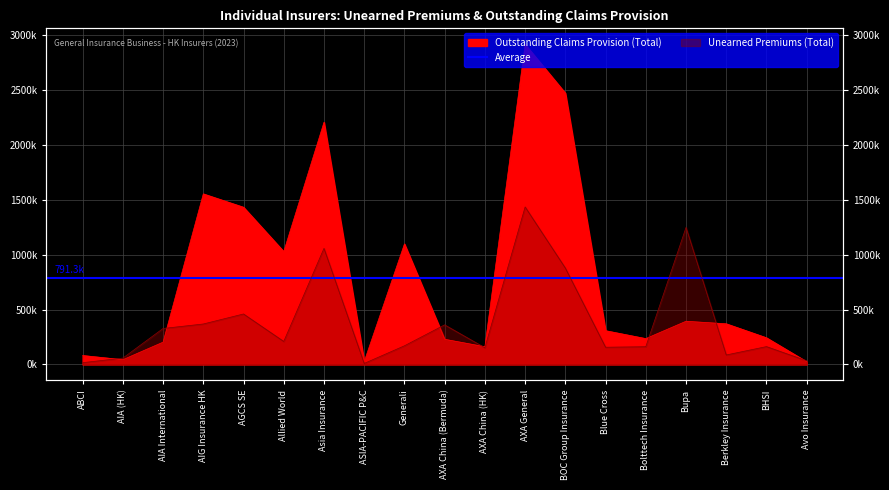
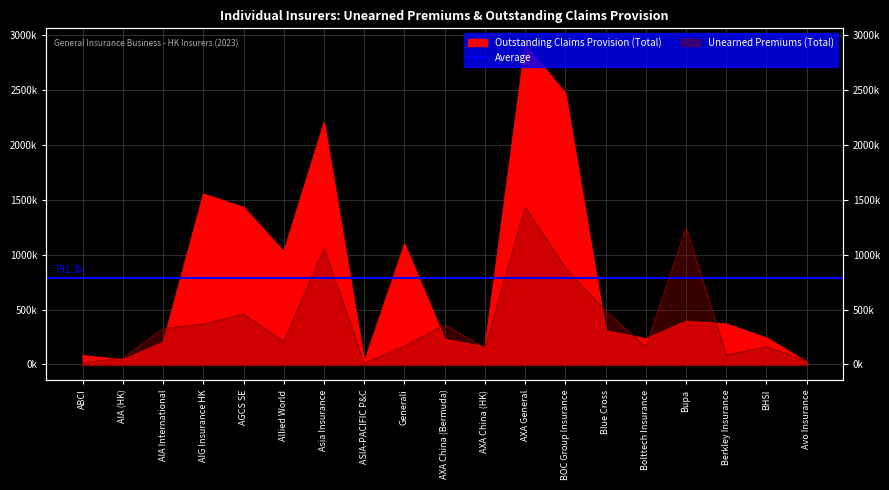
Unearned Premiums (Total), Blue Cross: 160000 -> 490000
